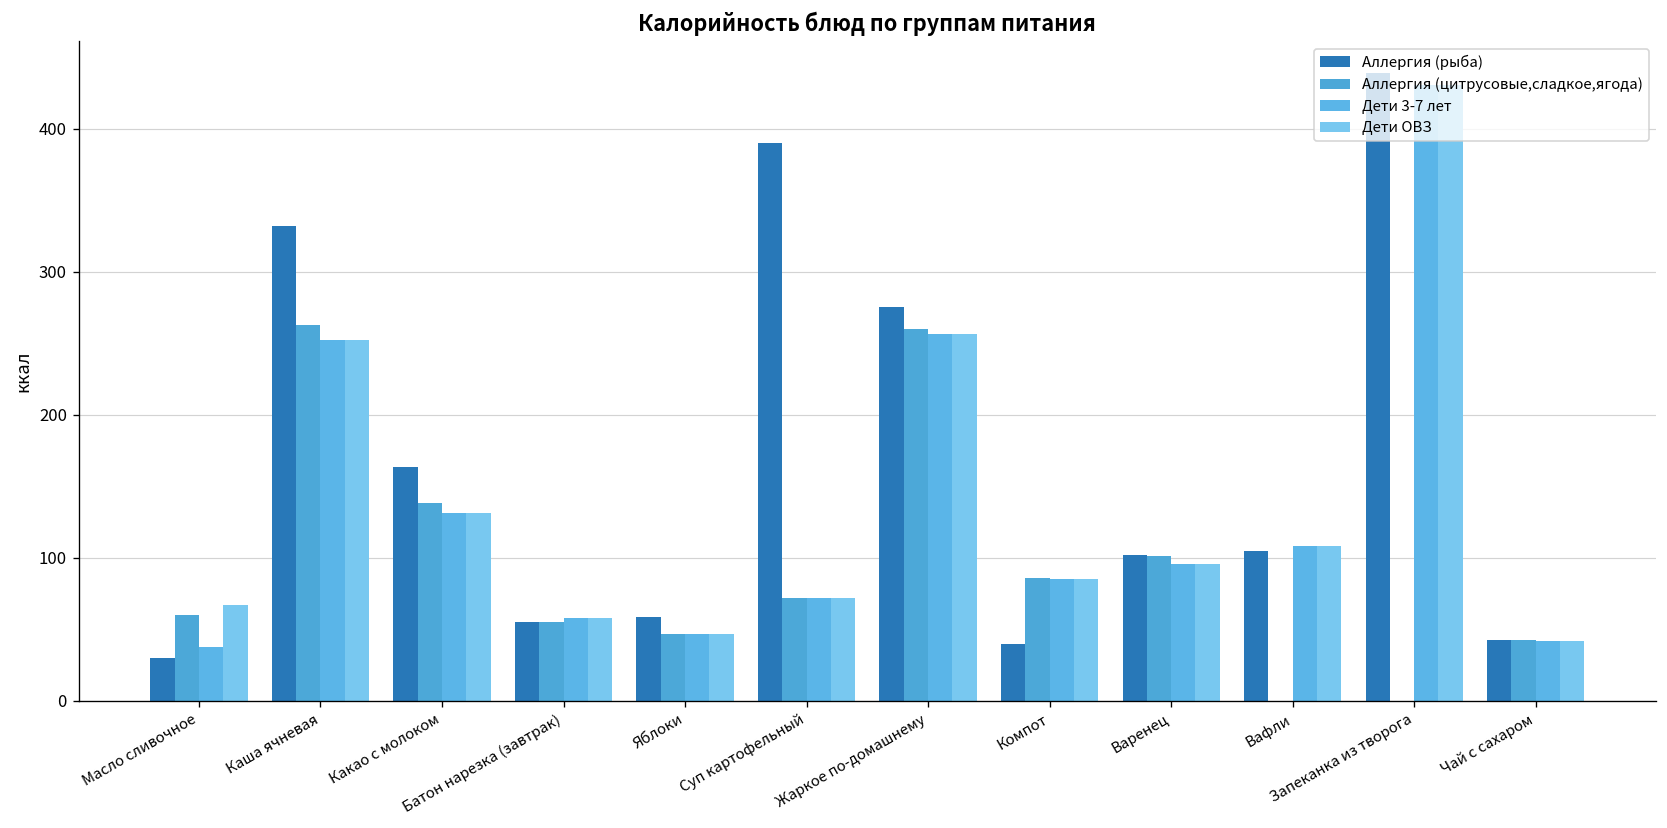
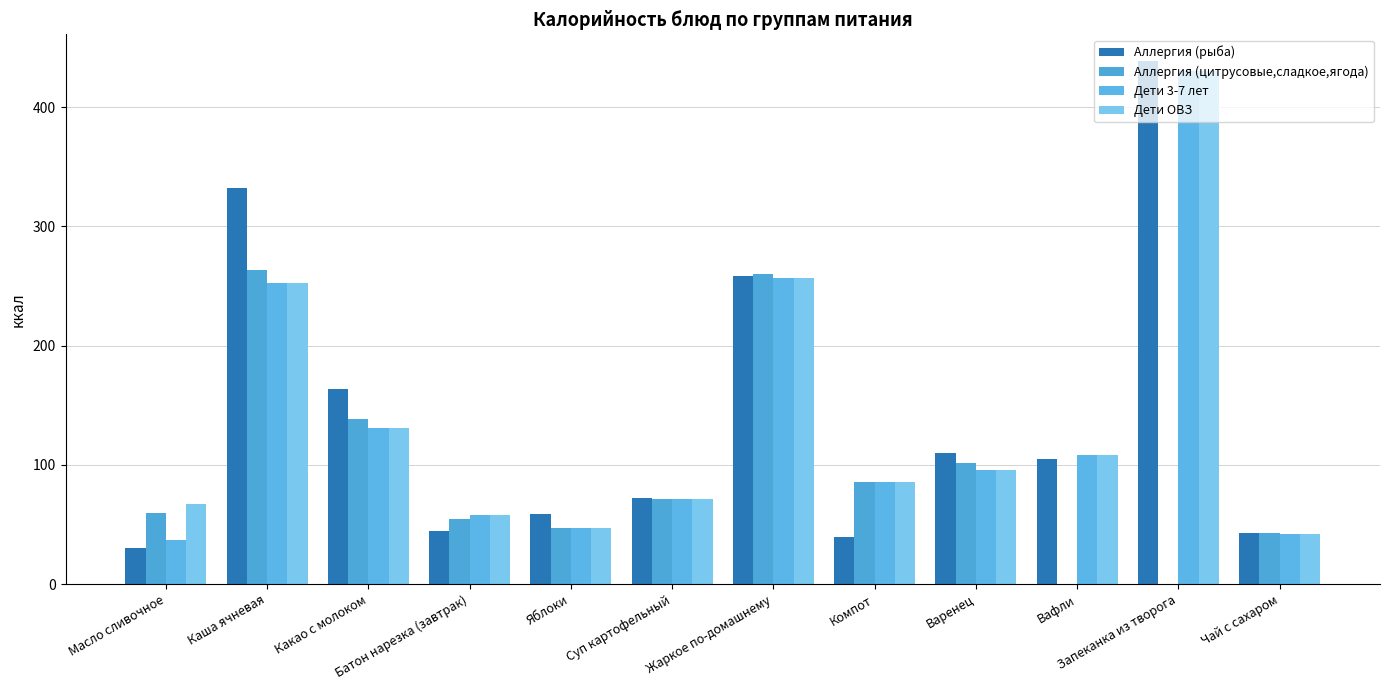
Аллергия (рыба), Батон нарезка (завтрак): 55 -> 44
Аллергия (рыба), Суп картофельный: 390 -> 73
Аллергия (рыба), Жаркое по-домашнему: 275 -> 258
Аллергия (рыба), Варенец: 102 -> 110
